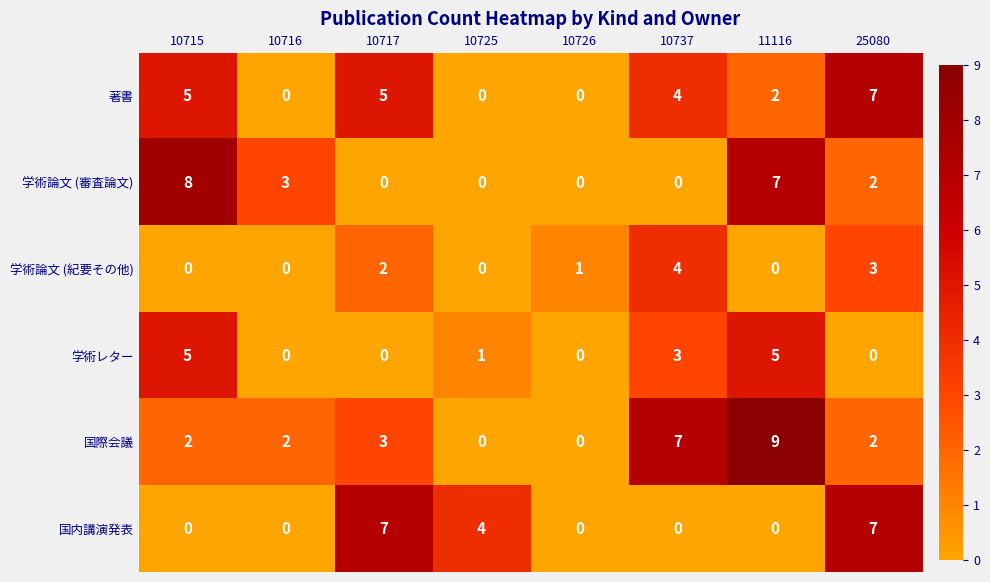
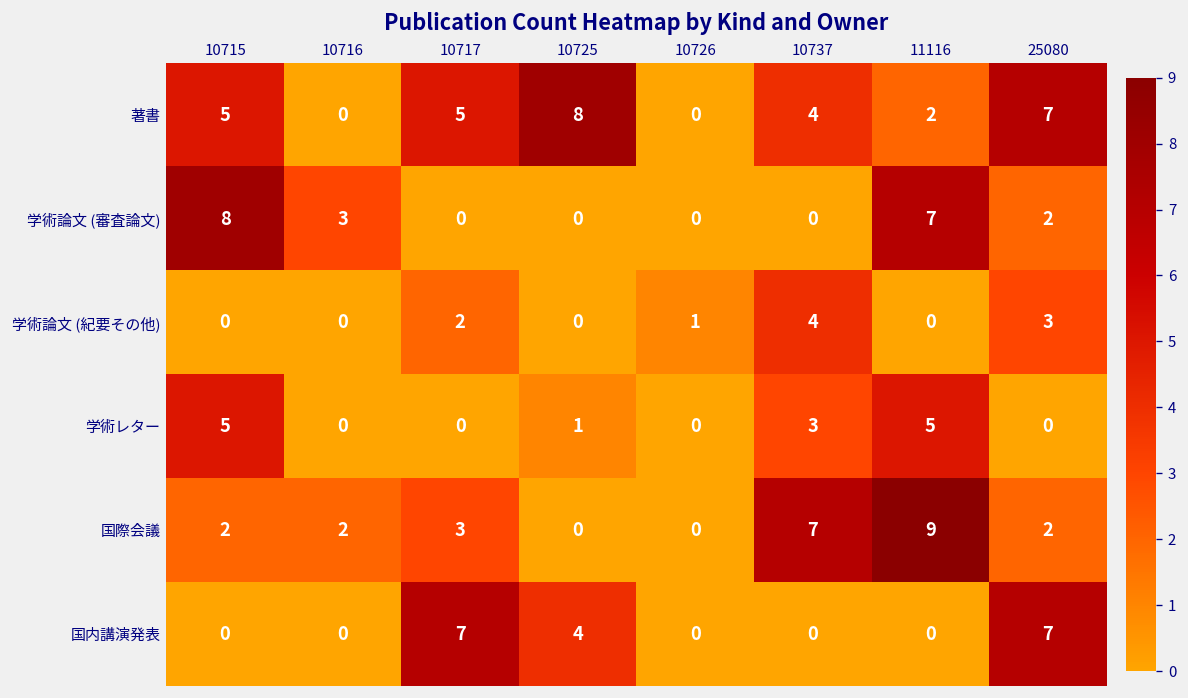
著書, 10725: 0 -> 8
